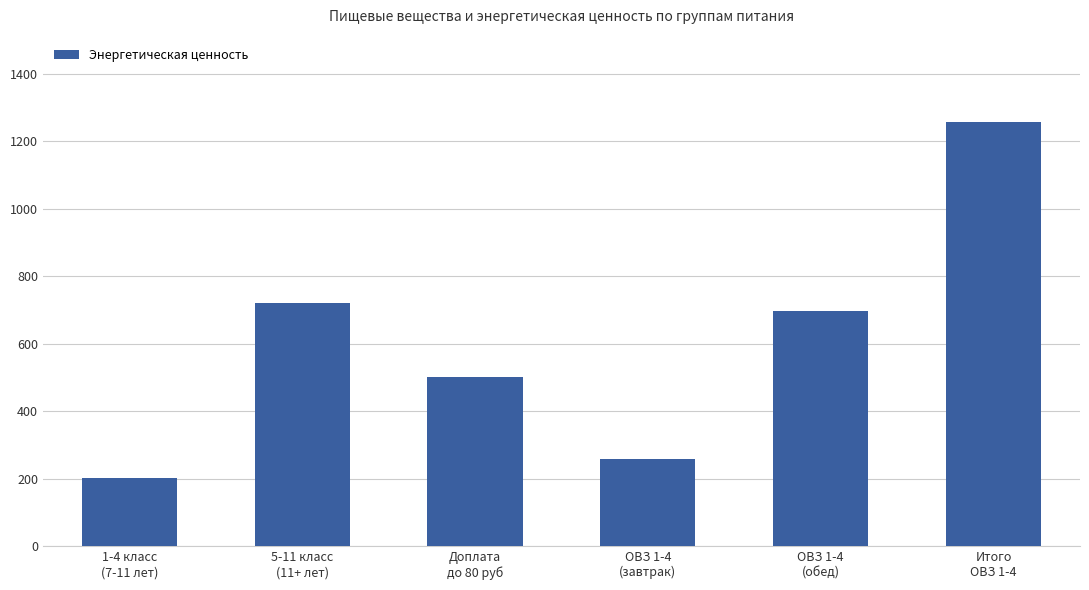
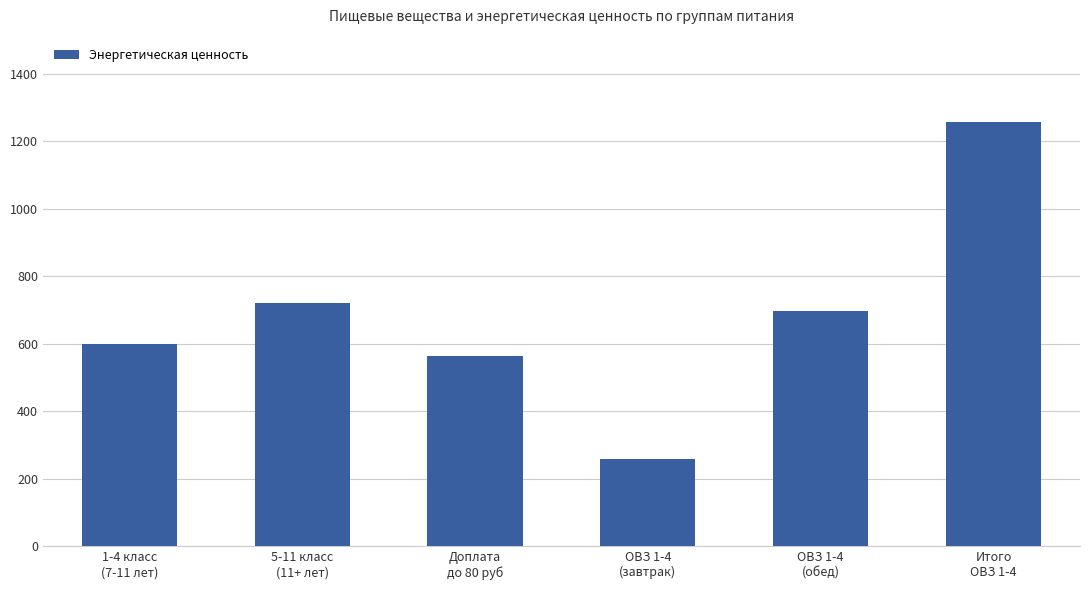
1-4 класс (7-11 лет): 200 -> 600
Доплата до 80 руб: 500 -> 570
